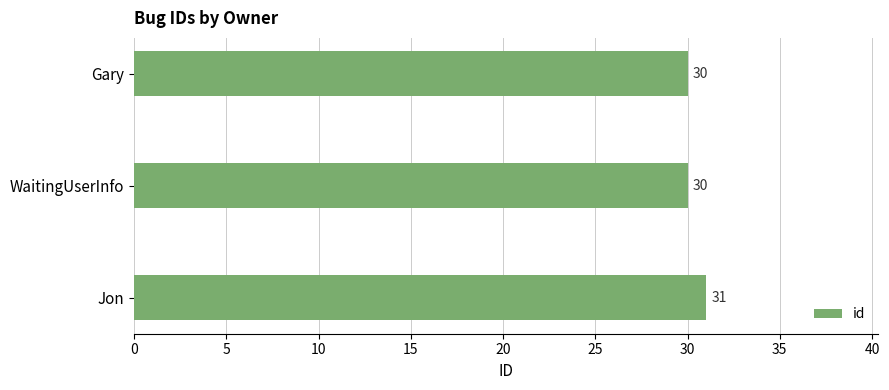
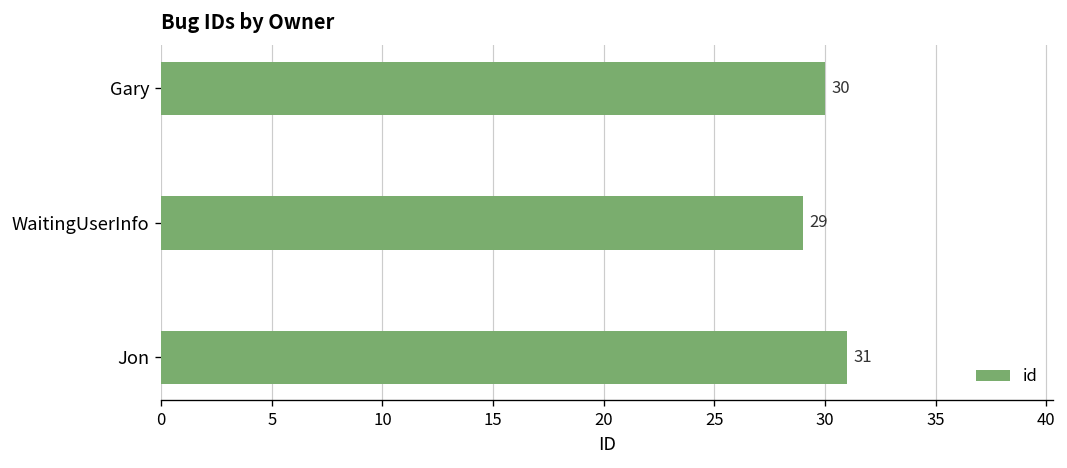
WaitingUserInfo: 30 -> 29
